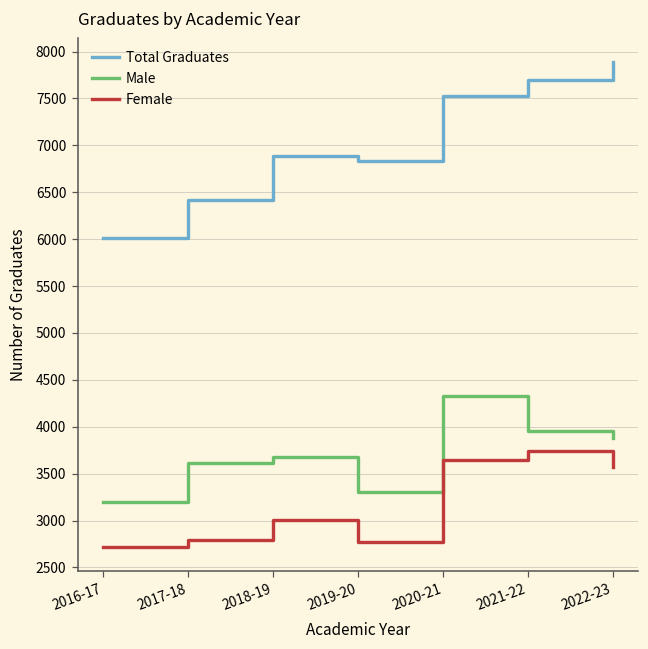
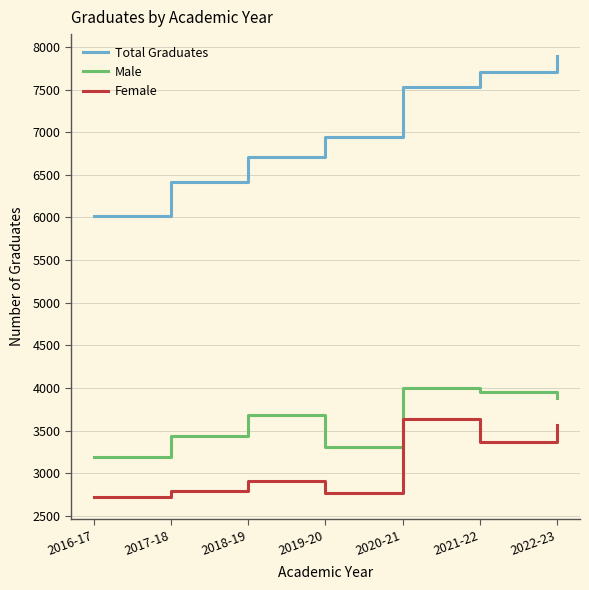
Male, 2017-18: 3600 -> 3400
Total Graduates, 2018-19: 6900 -> 6700
Female, 2018-19: 3000 -> 2900
Total Graduates, 2019-20: 6800 -> 6900
Male, 2020-21: 4300 -> 4000
Female, 2021-22: 3700 -> 3400
